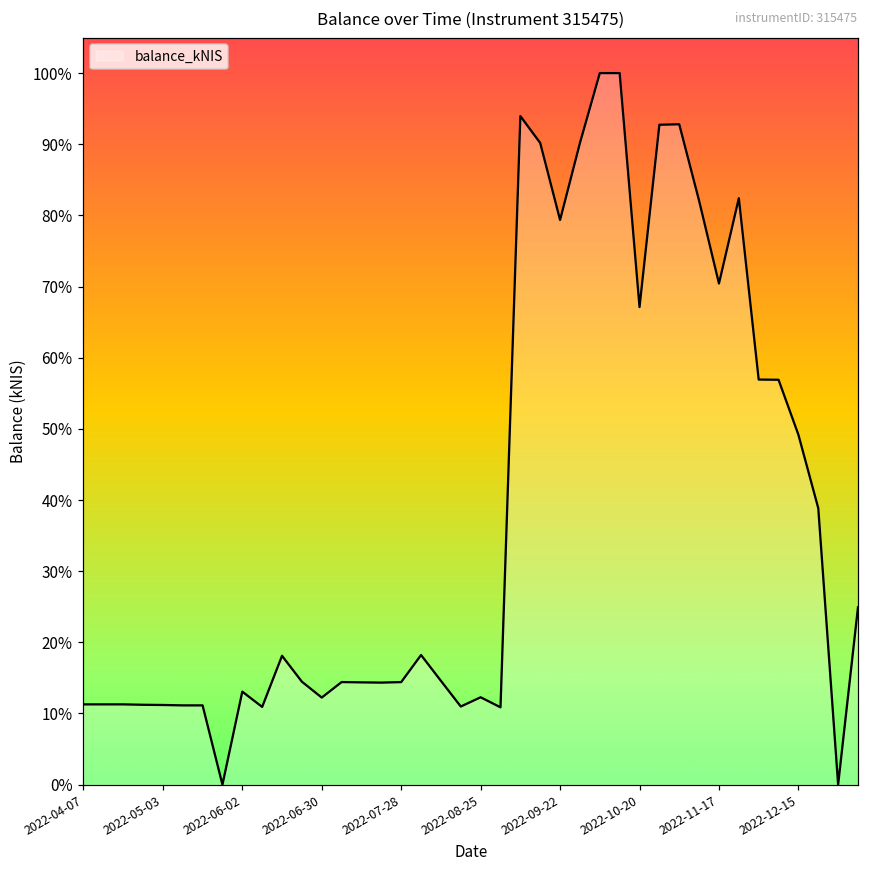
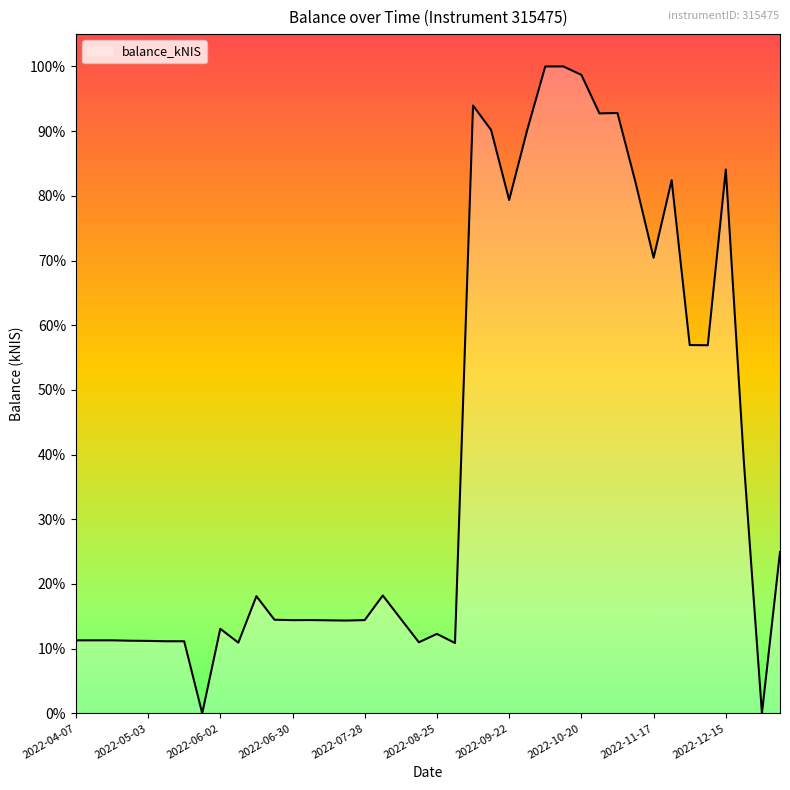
2022-06-30: 12% -> 14%
2022-10-20: 67% -> 99%
2022-12-15: 49% -> 84%
